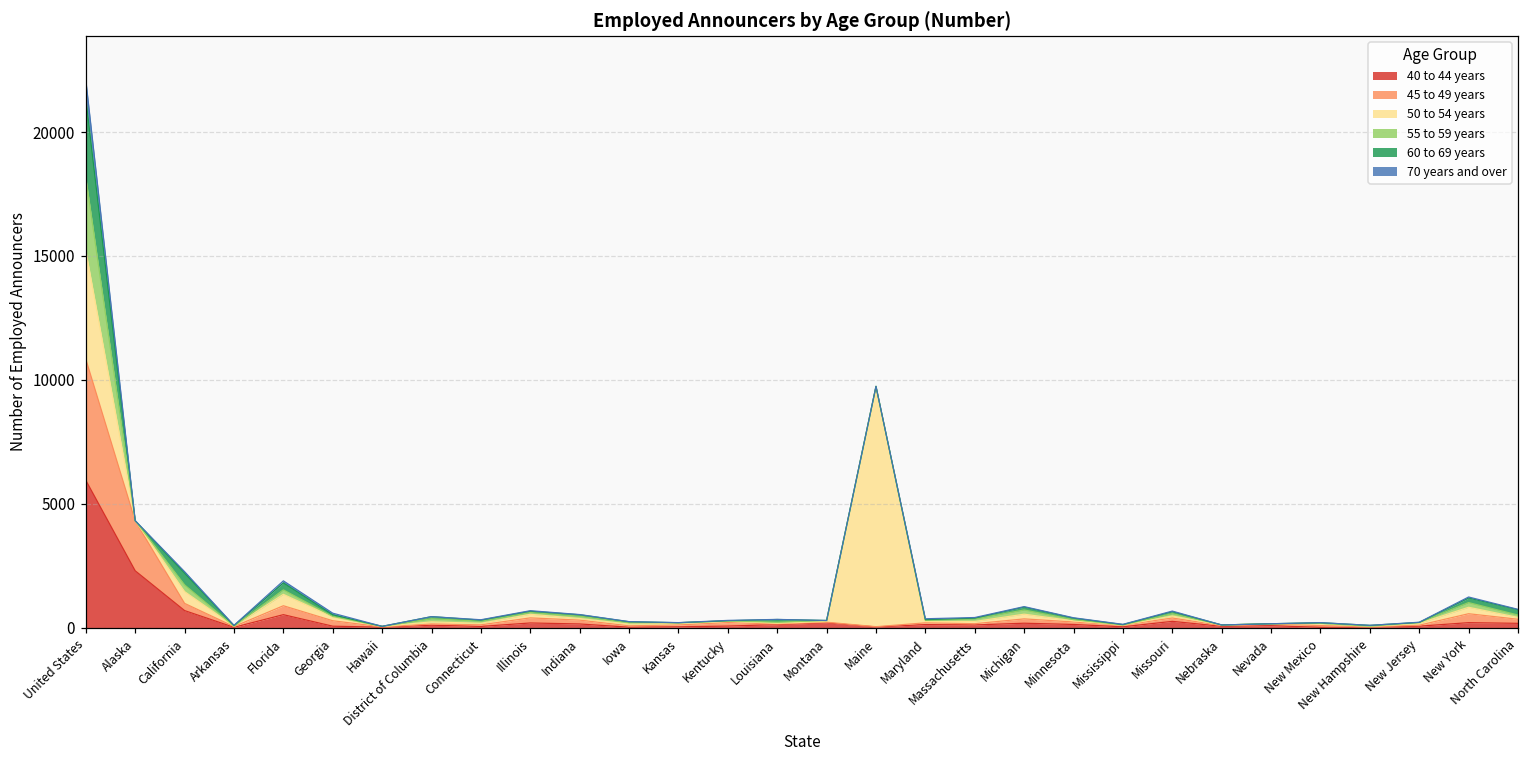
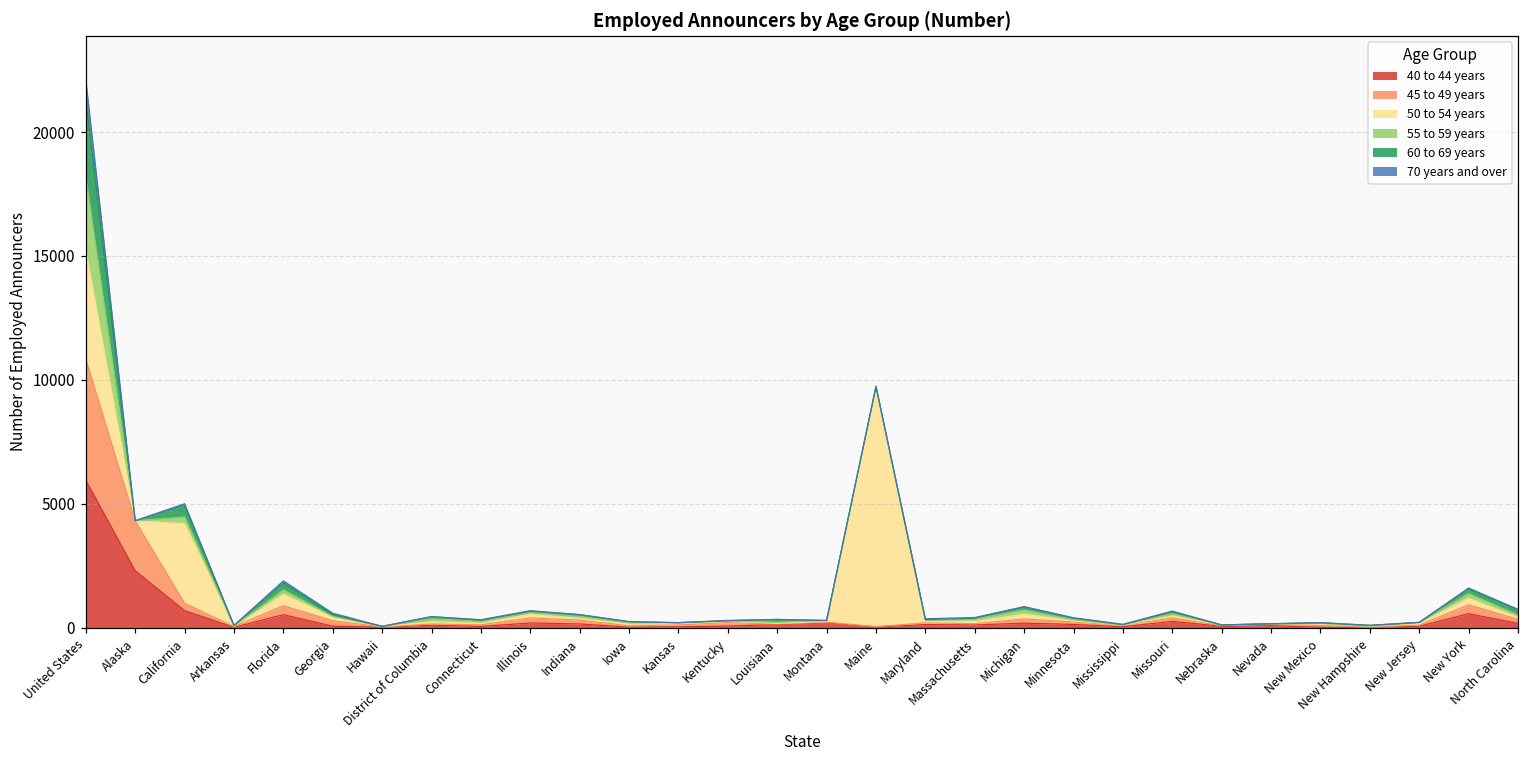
50 to 54 years, California: 500 -> 3200
40 to 44 years, New York: 200 -> 600
